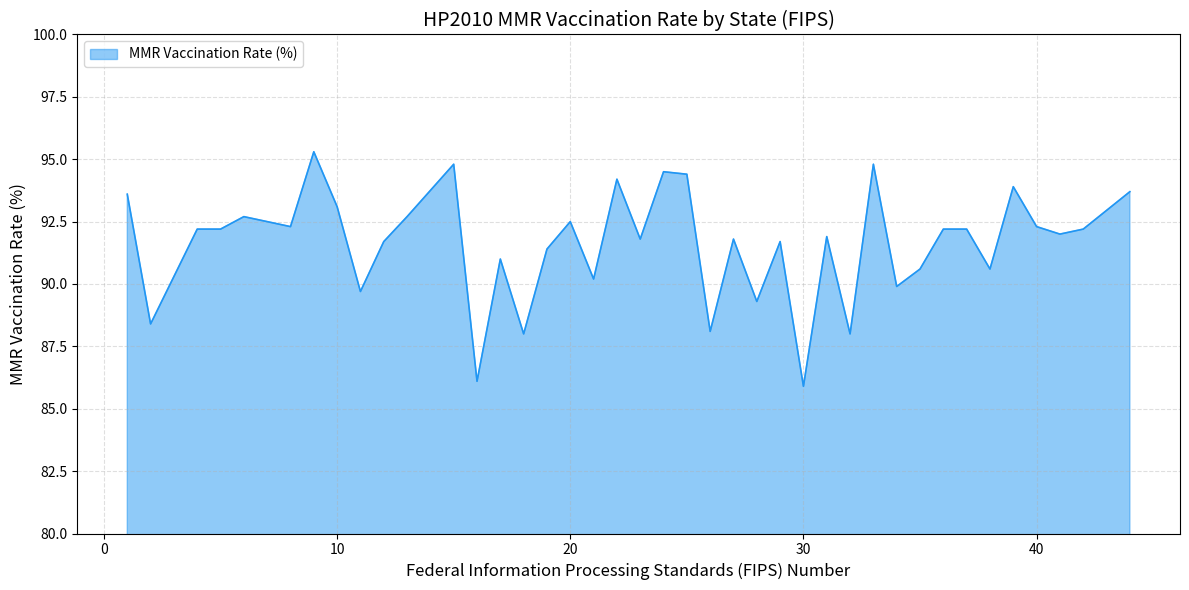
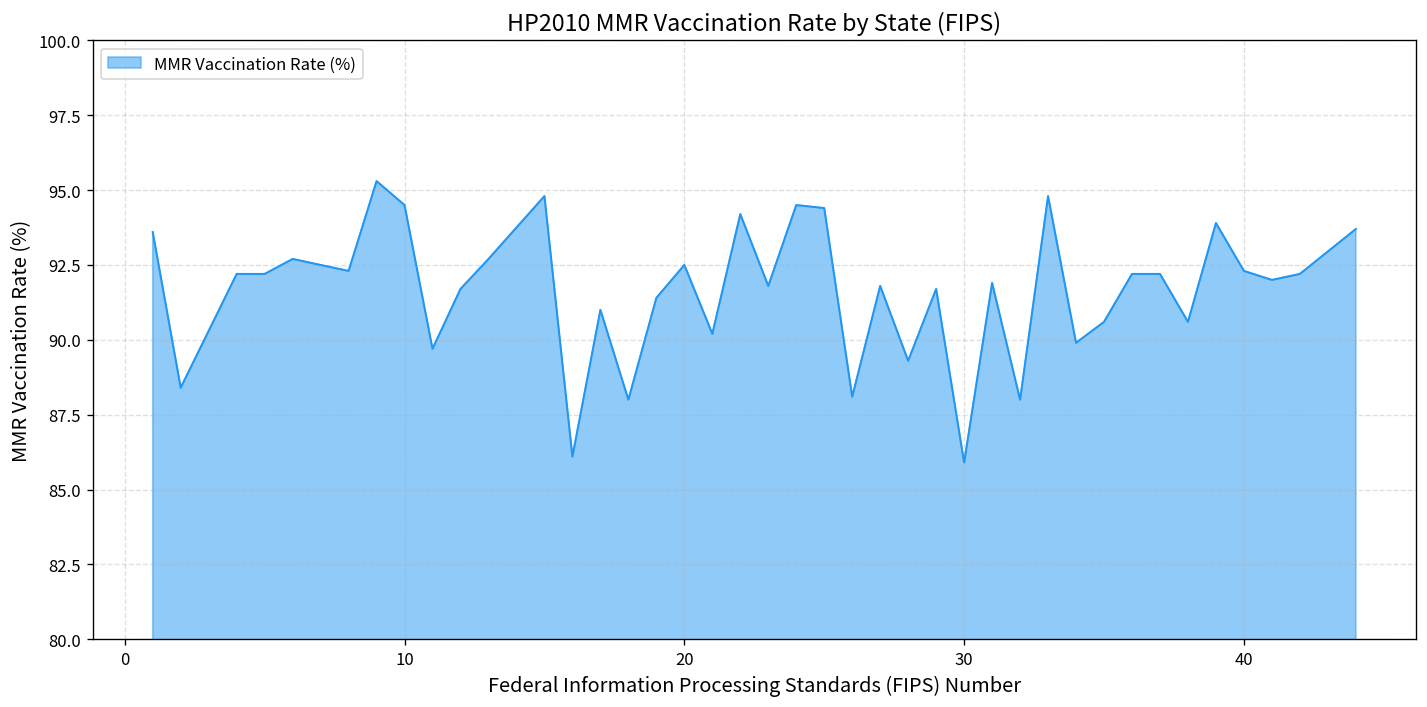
10: 93.1 -> 94.5
